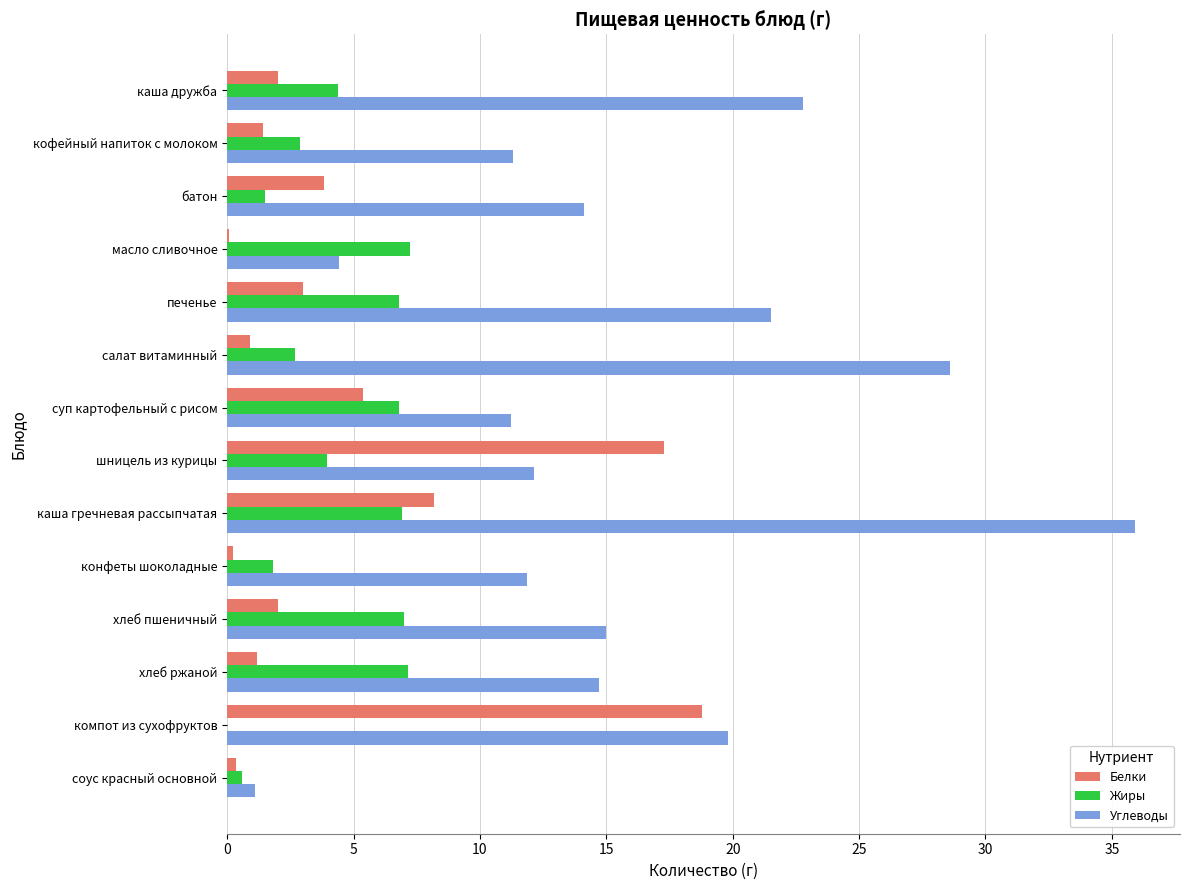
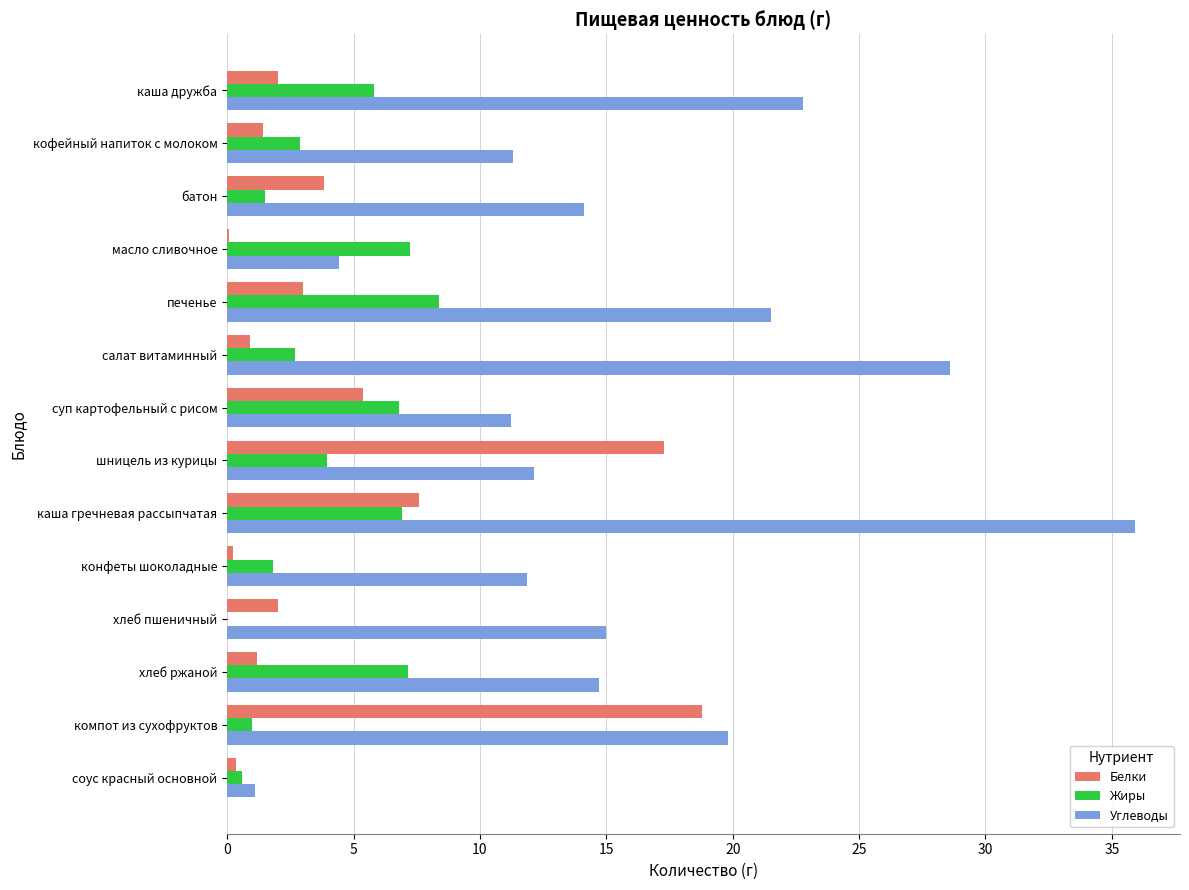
Жиры, каша дружба: 4.4 -> 5.8
Жиры, печенье: 6.8 -> 8.4
Белки, каша гречневая рассыпчатая: 8.2 -> 7.6
Жиры, хлеб пшеничный: 7 -> 0
Жиры, компот из сухофруктов: 0 -> 1
